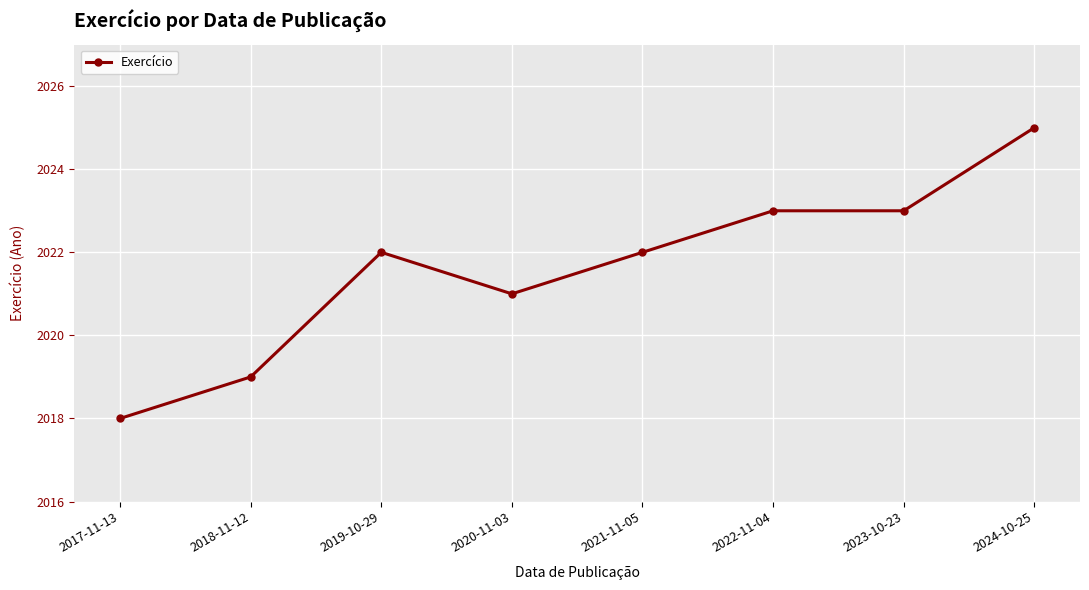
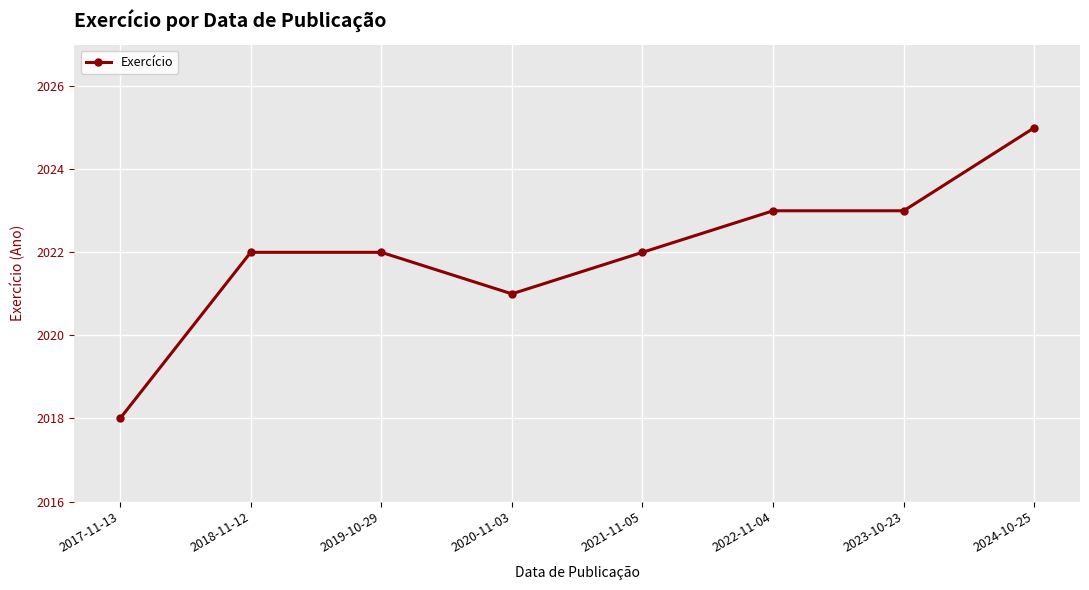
2018-11-12: 2019 -> 2022
